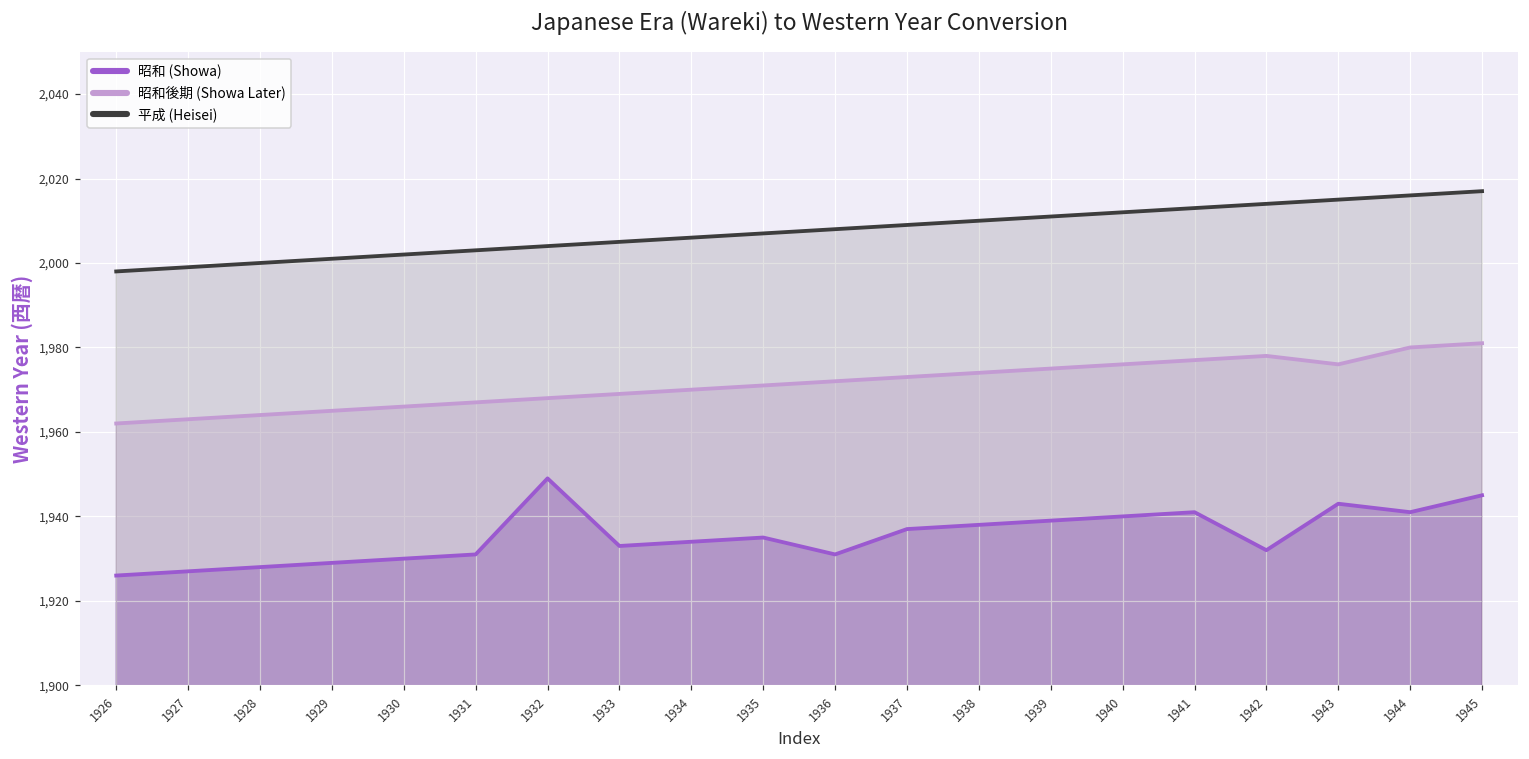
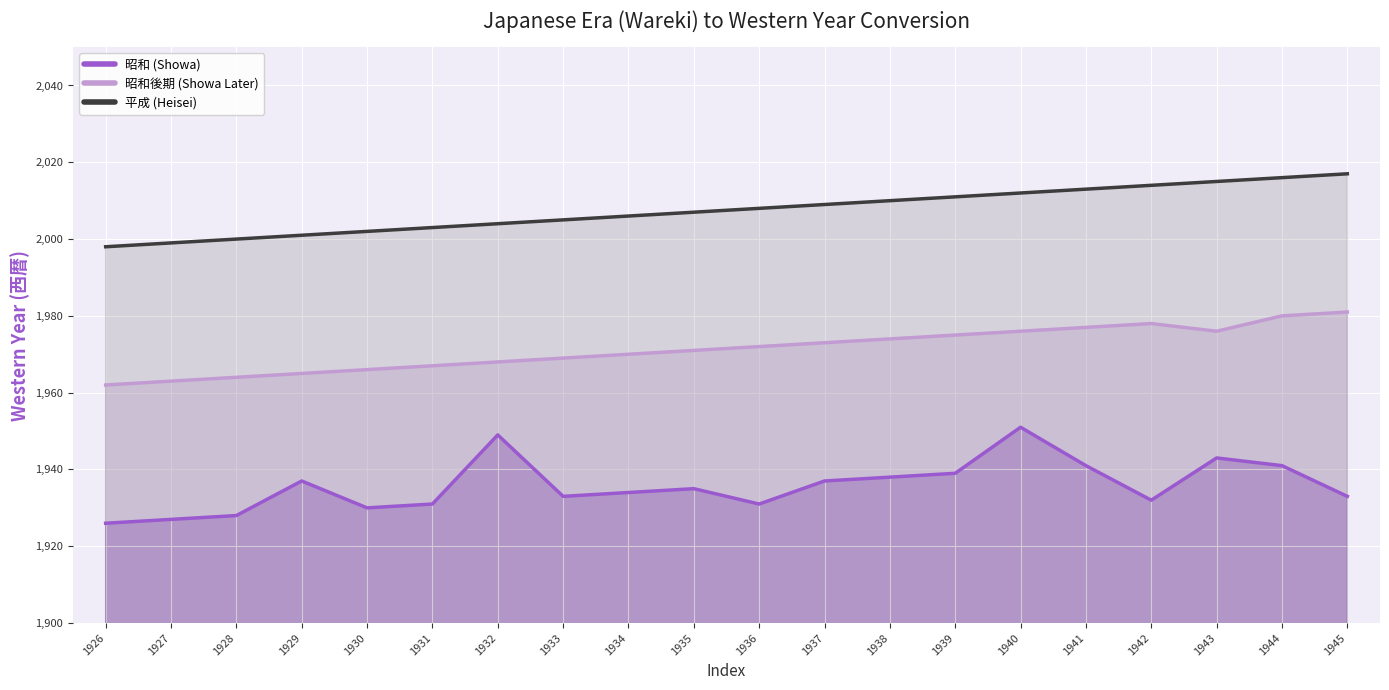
昭和 (Showa), 1929: 1,929 -> 1,937
昭和 (Showa), 1940: 1,940 -> 1,951
昭和 (Showa), 1945: 1,945 -> 1,933
